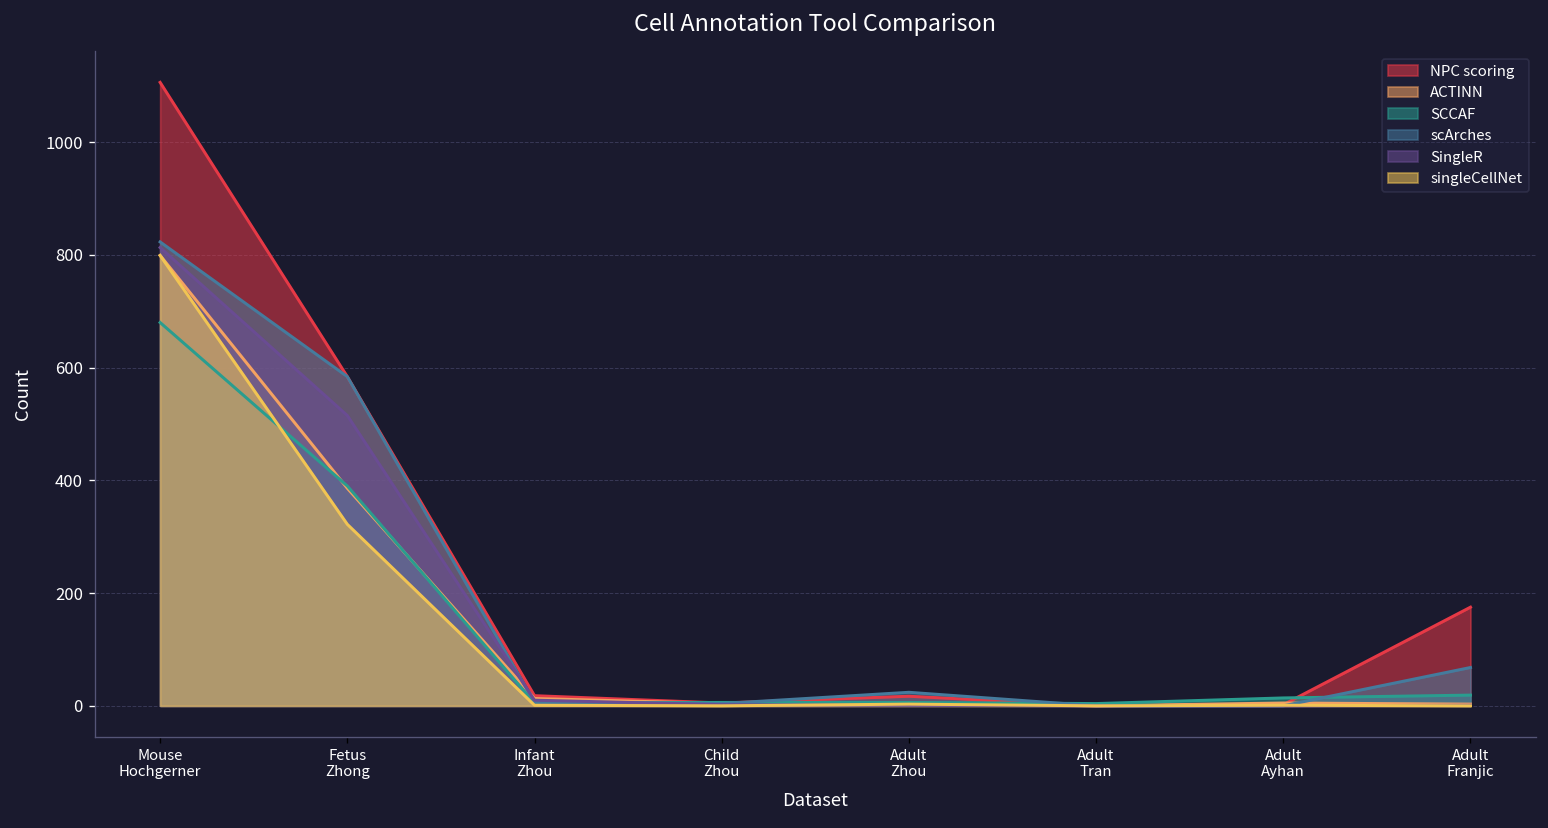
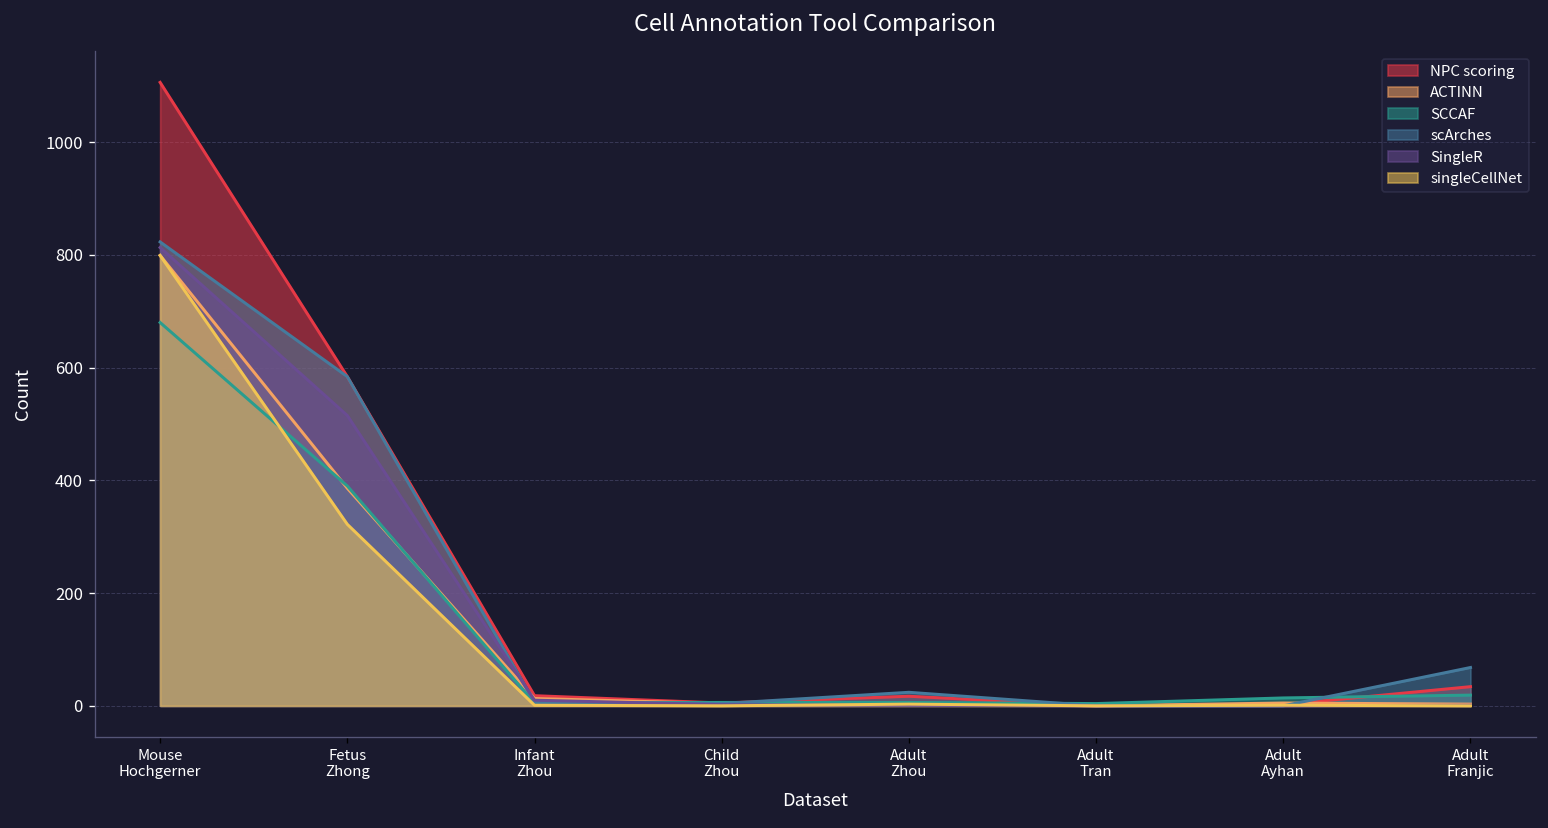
NPC scoring, Adult Franjic: 180 -> 30
